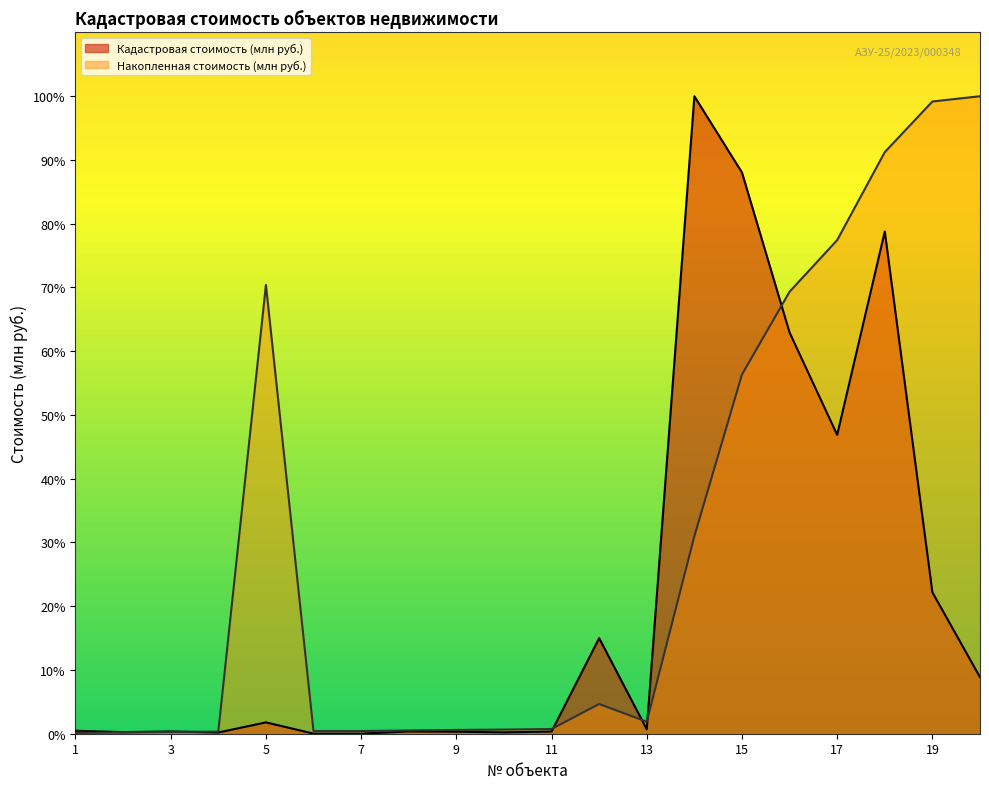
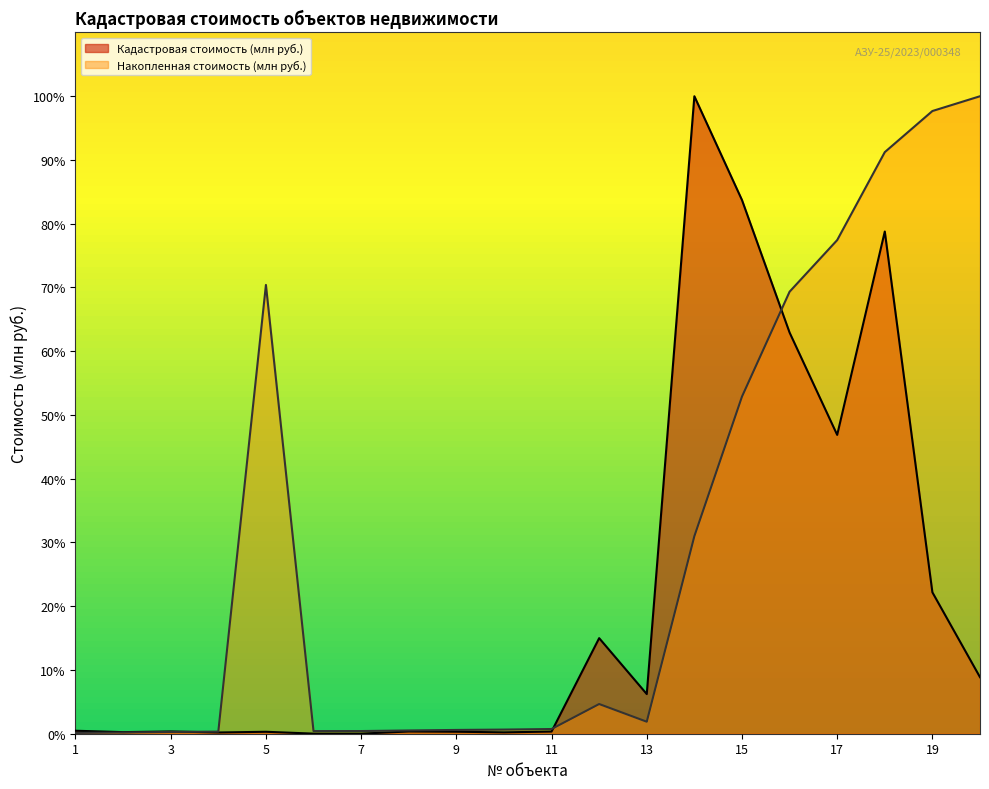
Кадастровая стоимость (млн руб.), 5: 2% -> 0%
Кадастровая стоимость (млн руб.), 13: 1% -> 6%
Кадастровая стоимость (млн руб.), 15: 88% -> 84%
Накопленная стоимость (млн руб.), 15: 56% -> 53%
Накопленная стоимость (млн руб.), 19: 99% -> 98%
